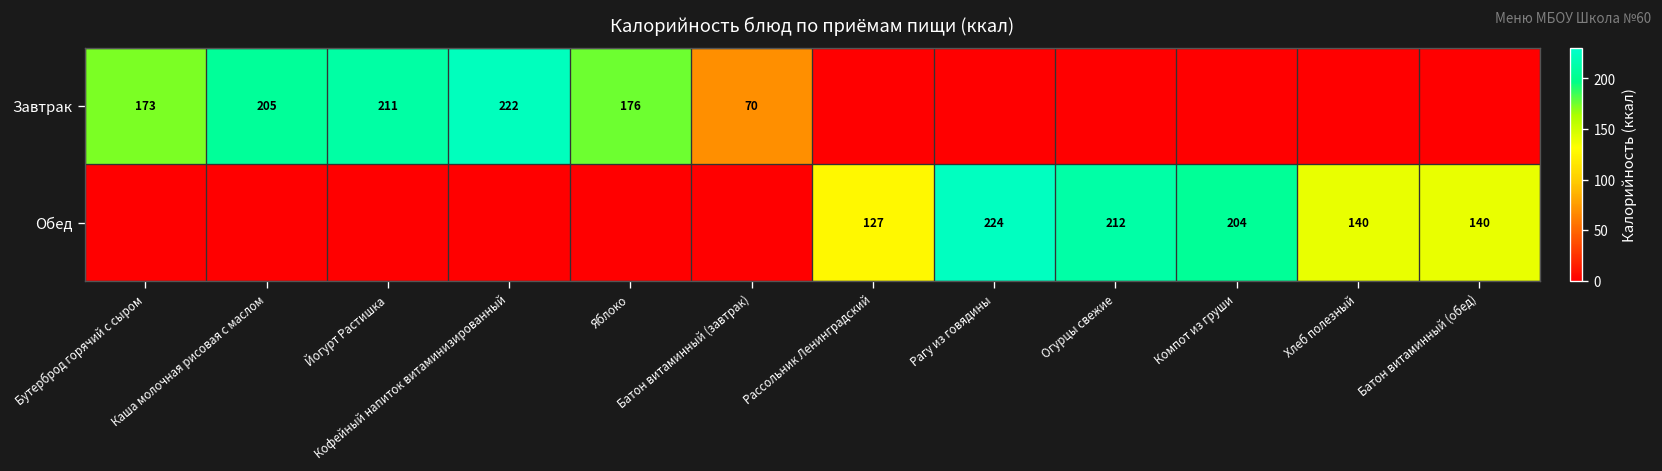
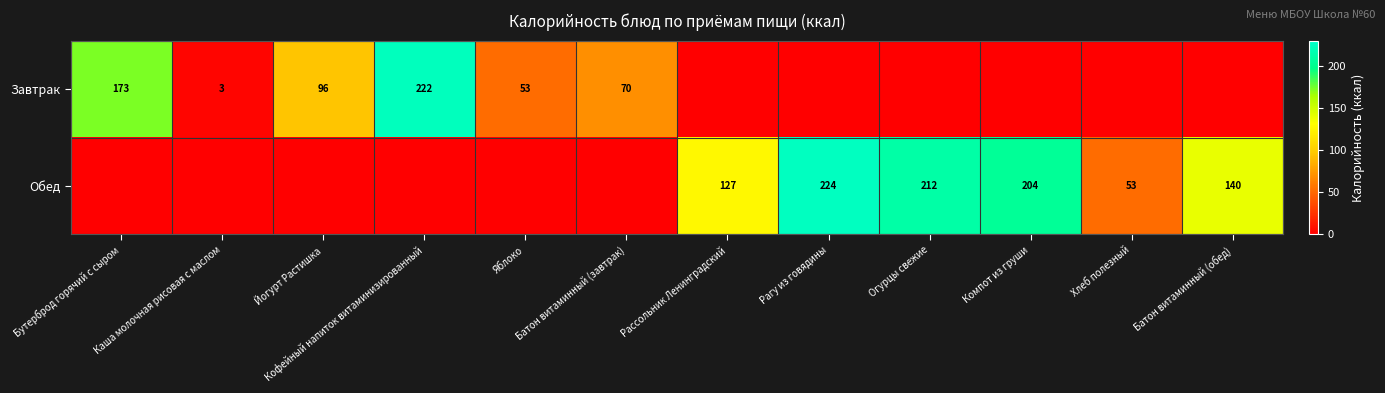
Завтрак, Каша молочная рисовая с маслом: 205 -> 3
Завтрак, Йогурт Растишка: 211 -> 96
Завтрак, Яблоко: 176 -> 53
Обед, Хлеб полезный: 140 -> 53
